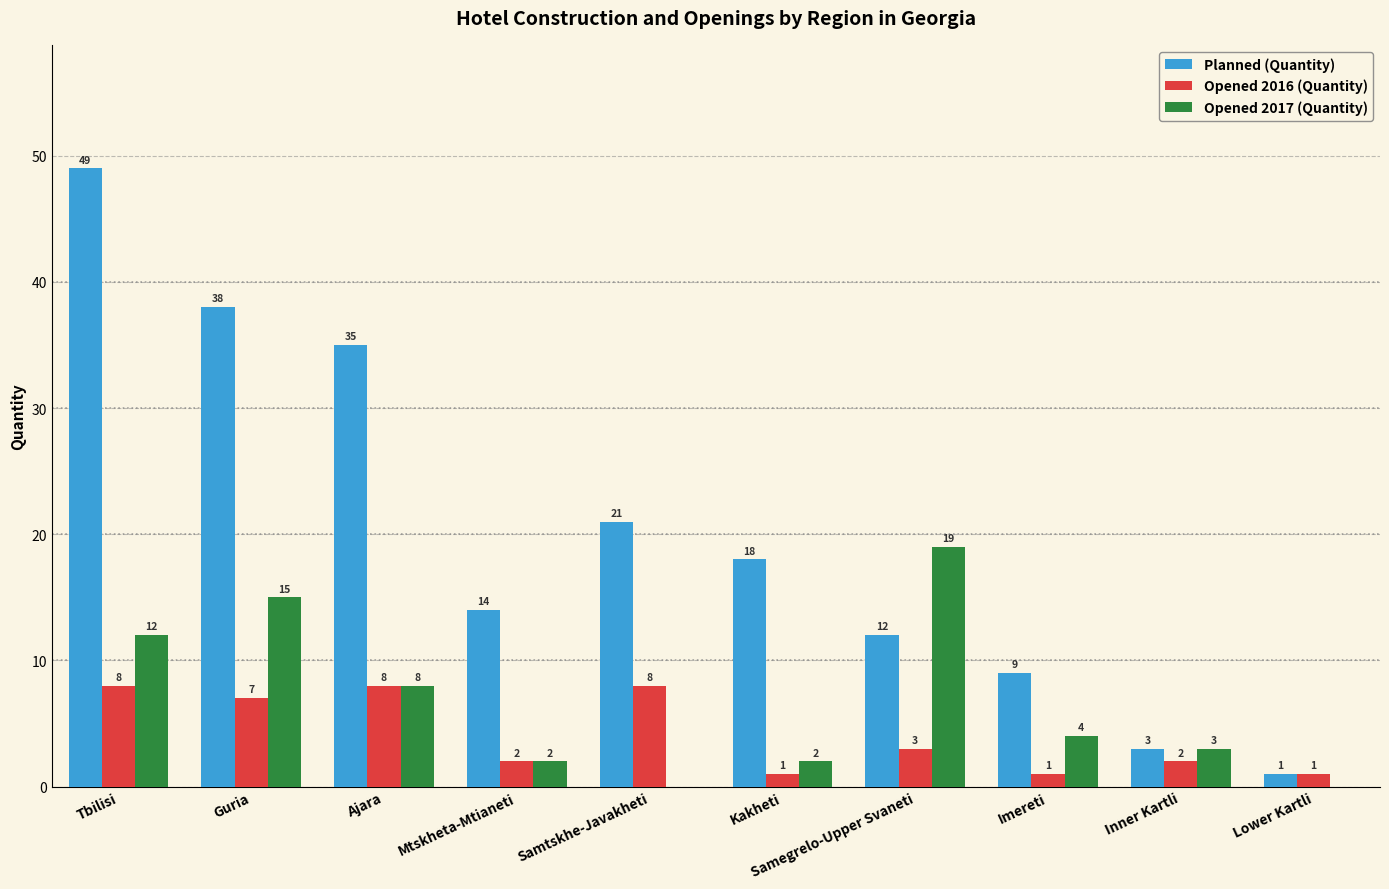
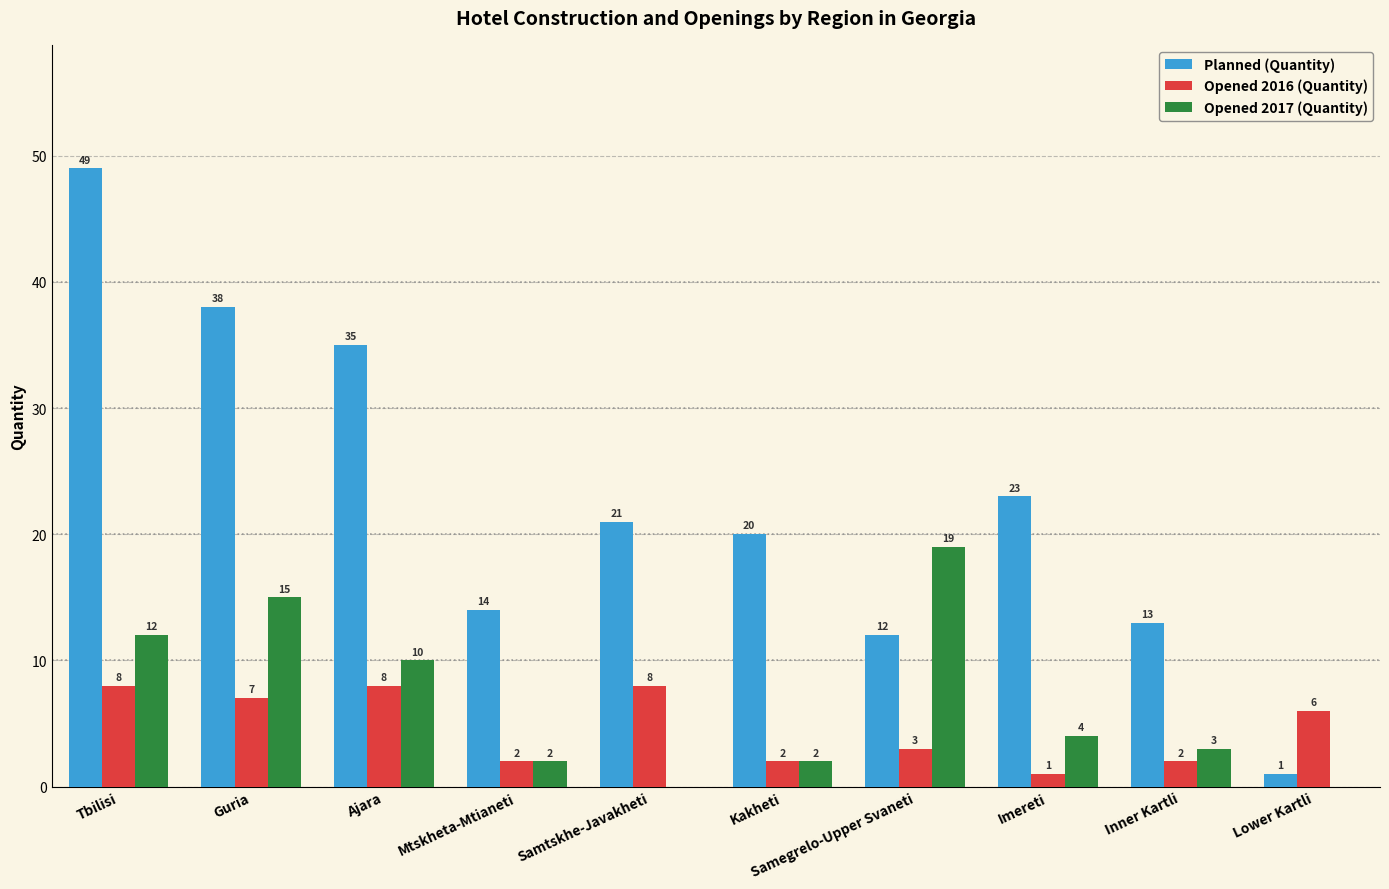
Opened 2017 (Quantity), Ajara: 8 -> 10
Planned (Quantity), Kakheti: 18 -> 20
Opened 2016 (Quantity), Kakheti: 1 -> 2
Planned (Quantity), Imereti: 9 -> 23
Planned (Quantity), Inner Kartli: 3 -> 13
Opened 2016 (Quantity), Lower Kartli: 1 -> 6
